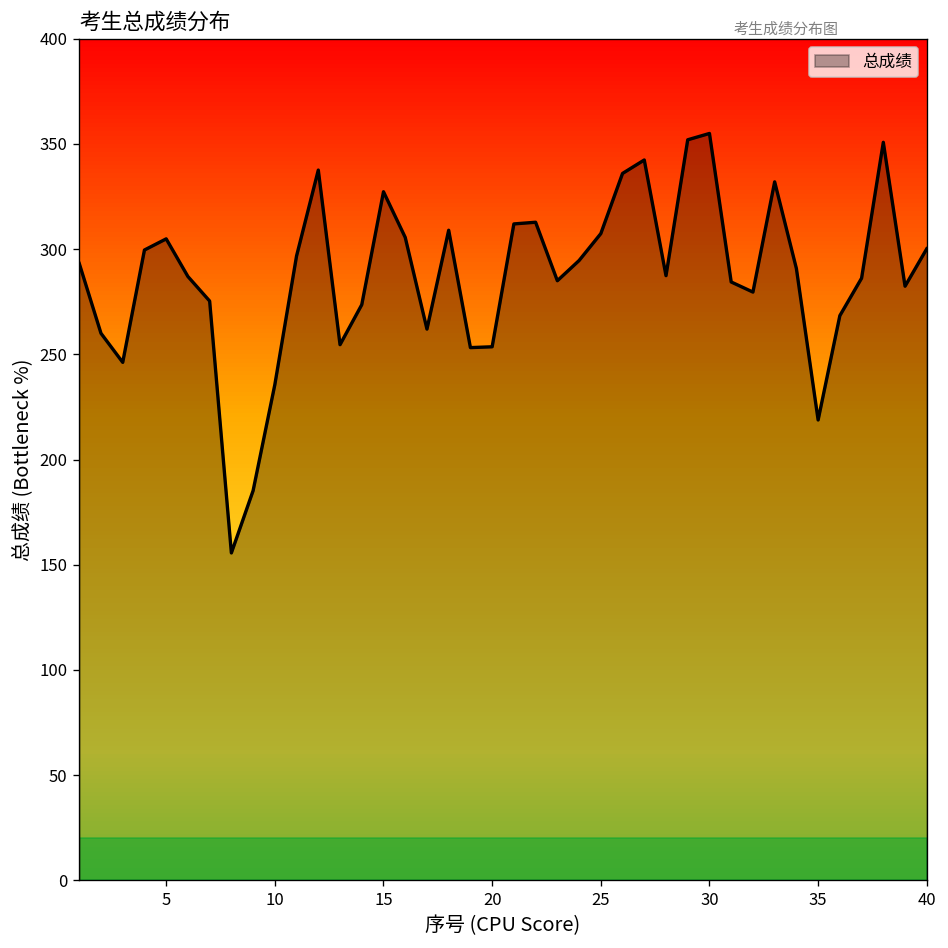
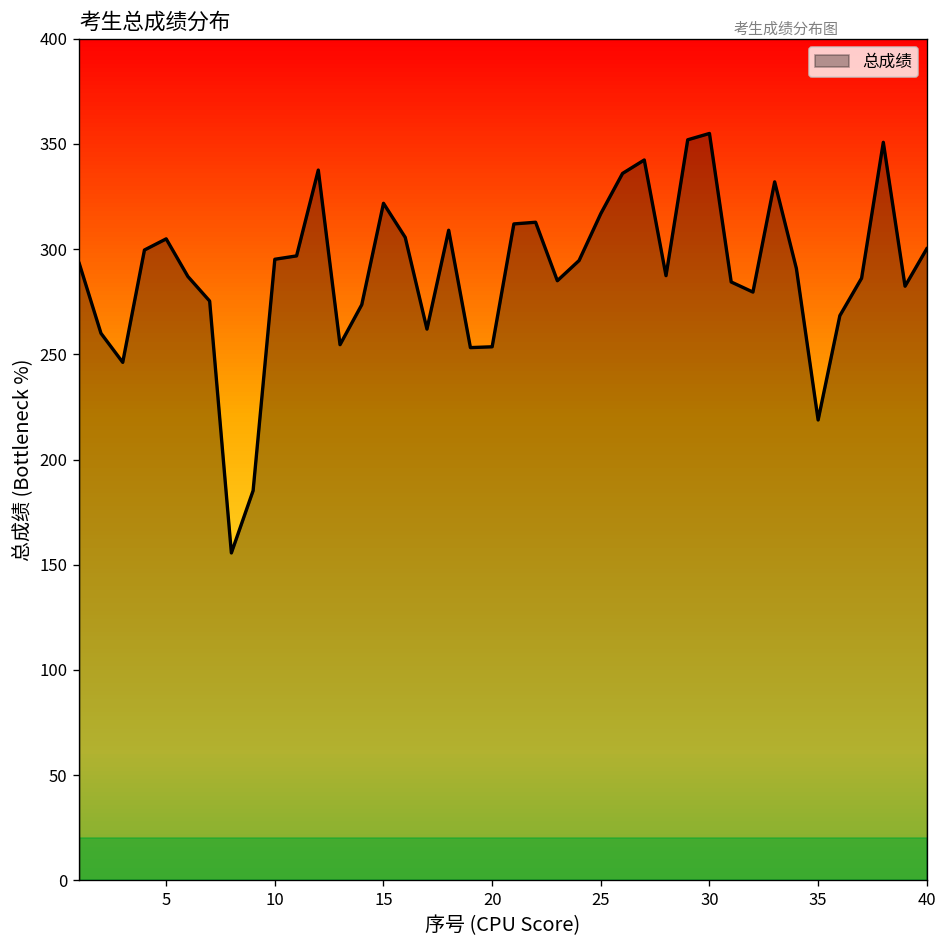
10: 236 -> 295
15: 327 -> 322
25: 307 -> 317
